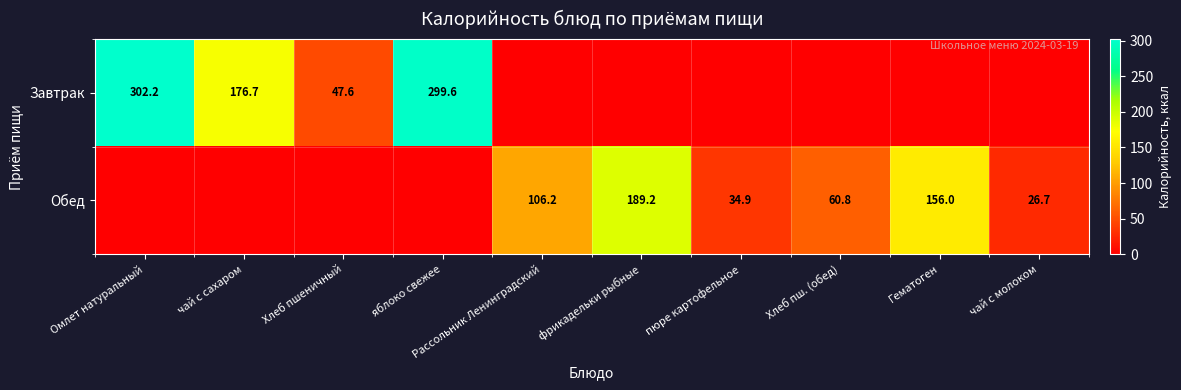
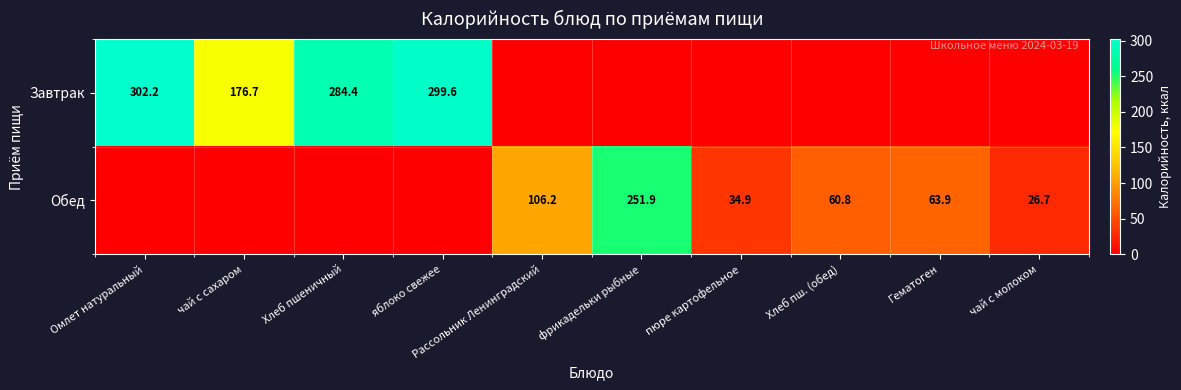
Завтрак, Хлеб пшеничный: 47.6 -> 284.4
Обед, фрикадельки рыбные: 189.2 -> 251.9
Обед, Гематоген: 156.0 -> 63.9
